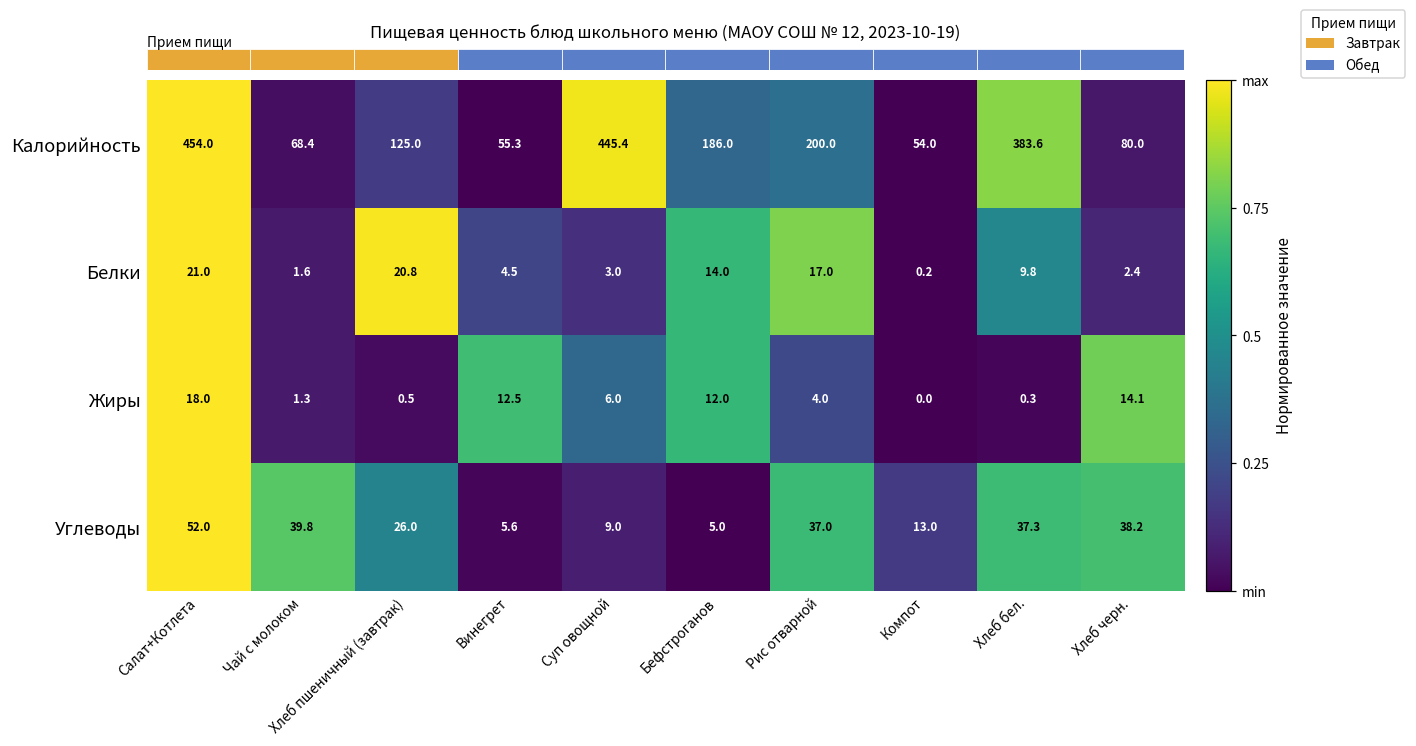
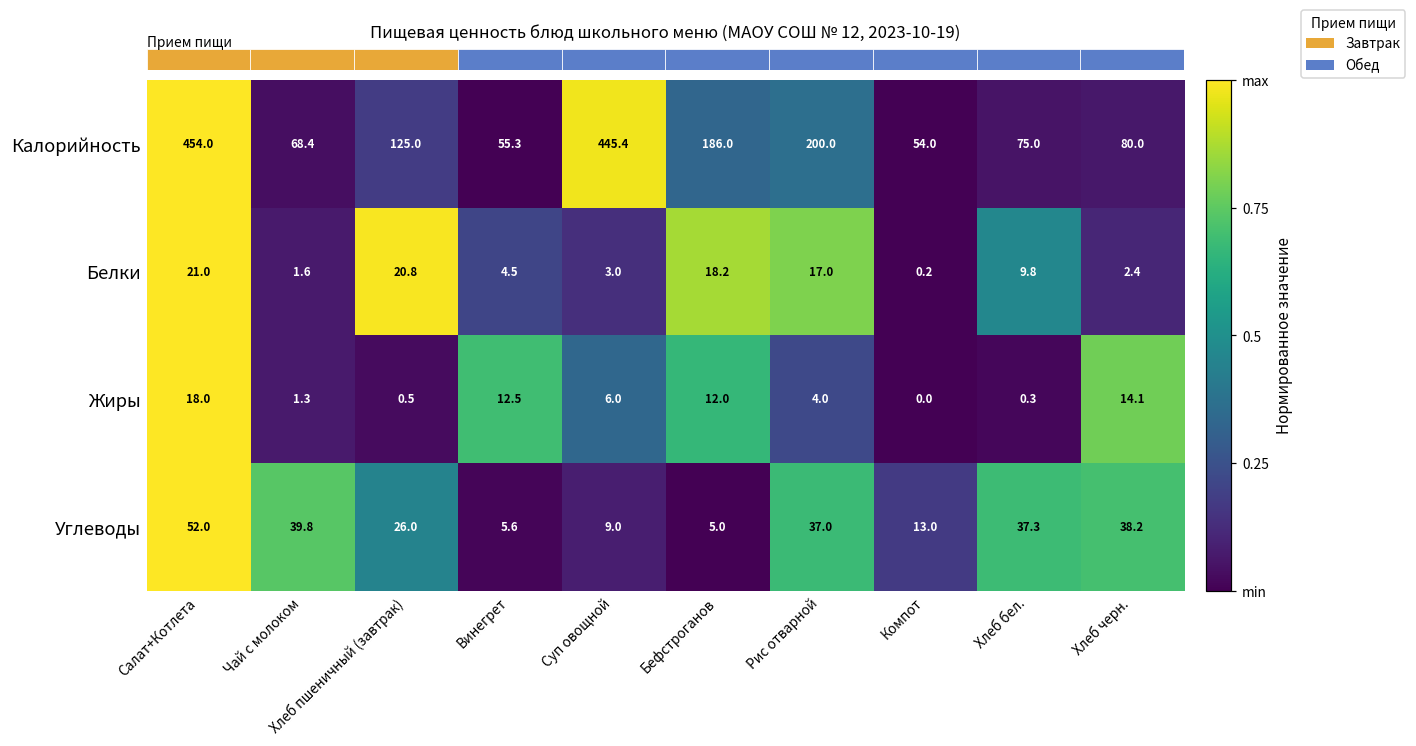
Калорийность, Хлеб бел.: 383.6 -> 75.0
Белки, Бефстроганов: 14.0 -> 18.2
